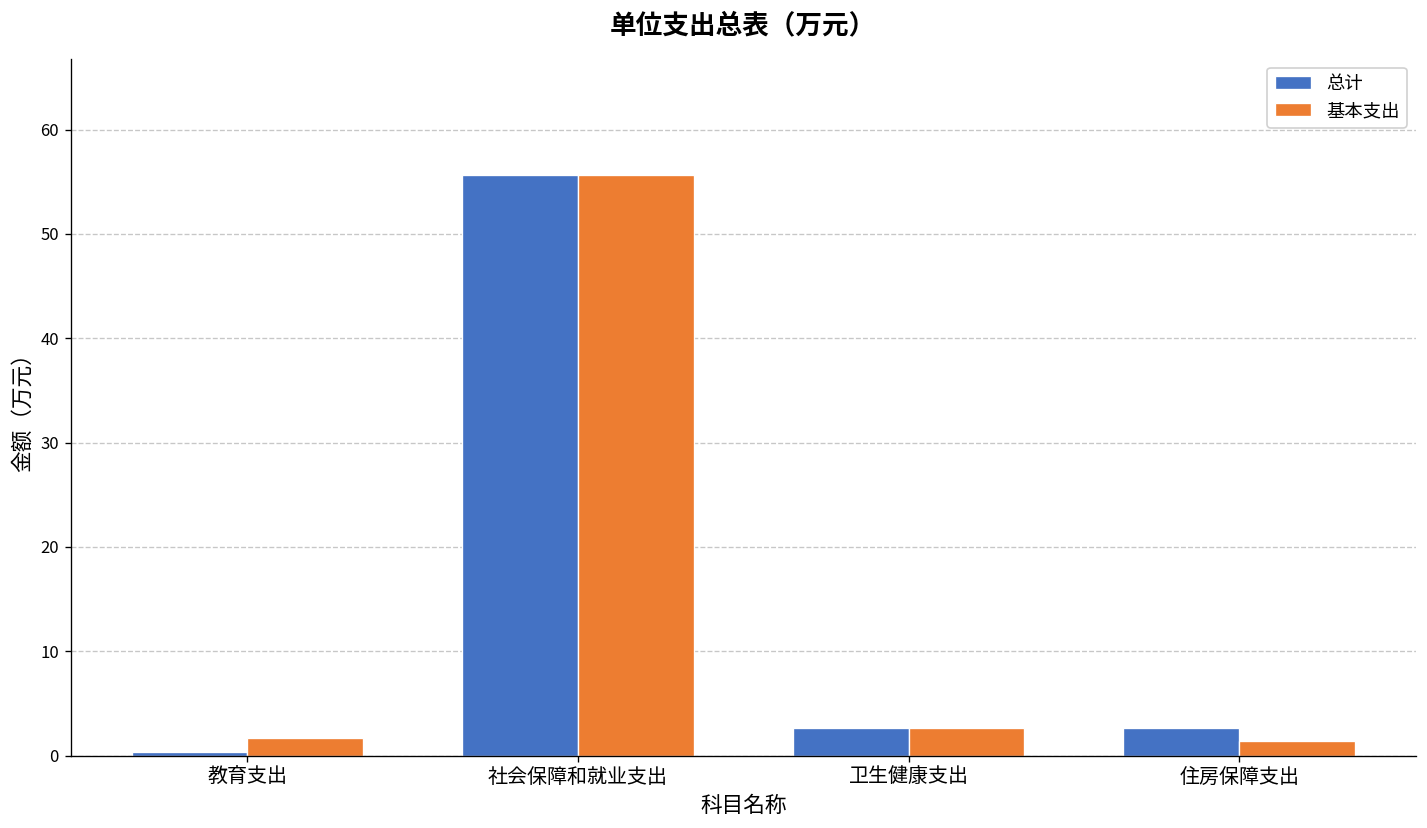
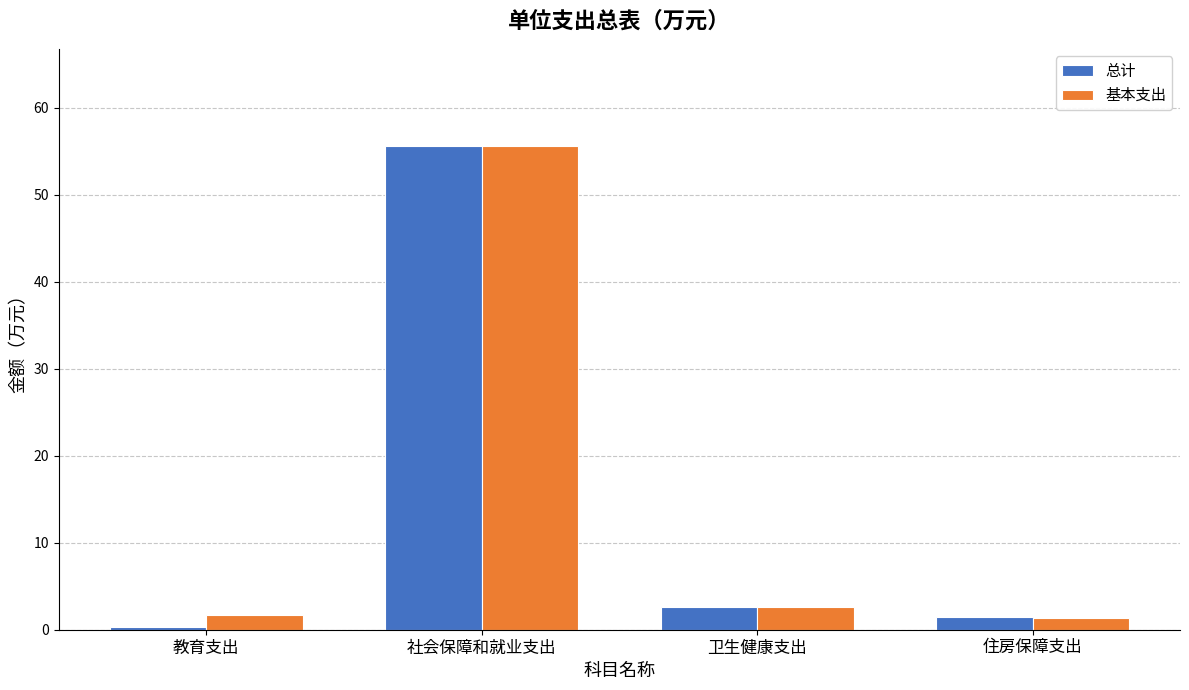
总计, 住房保障支出: 3 -> 1
